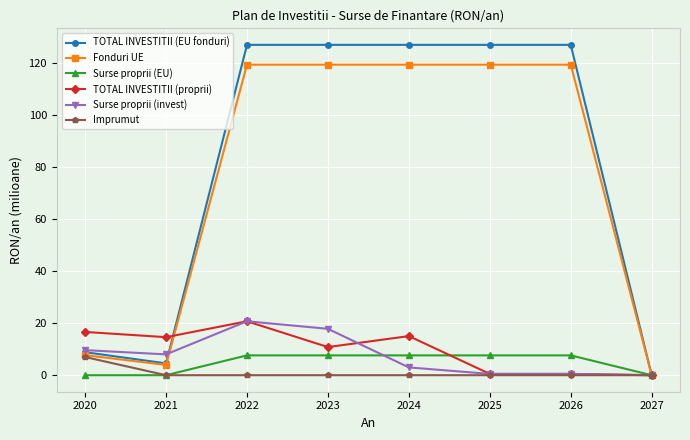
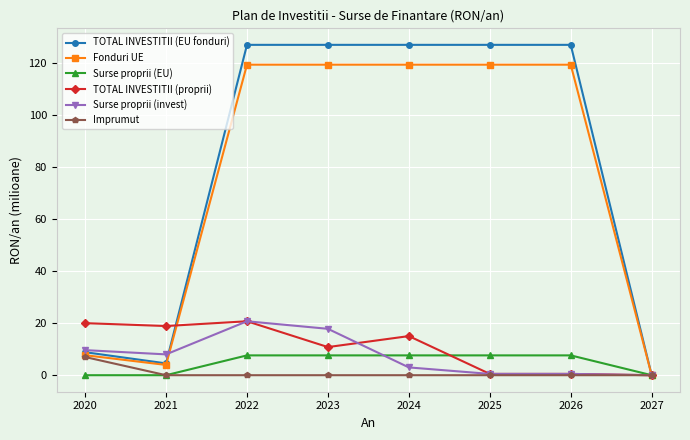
TOTAL INVESTITII (proprii), 2020: 17 -> 20
TOTAL INVESTITII (proprii), 2021: 15 -> 19
